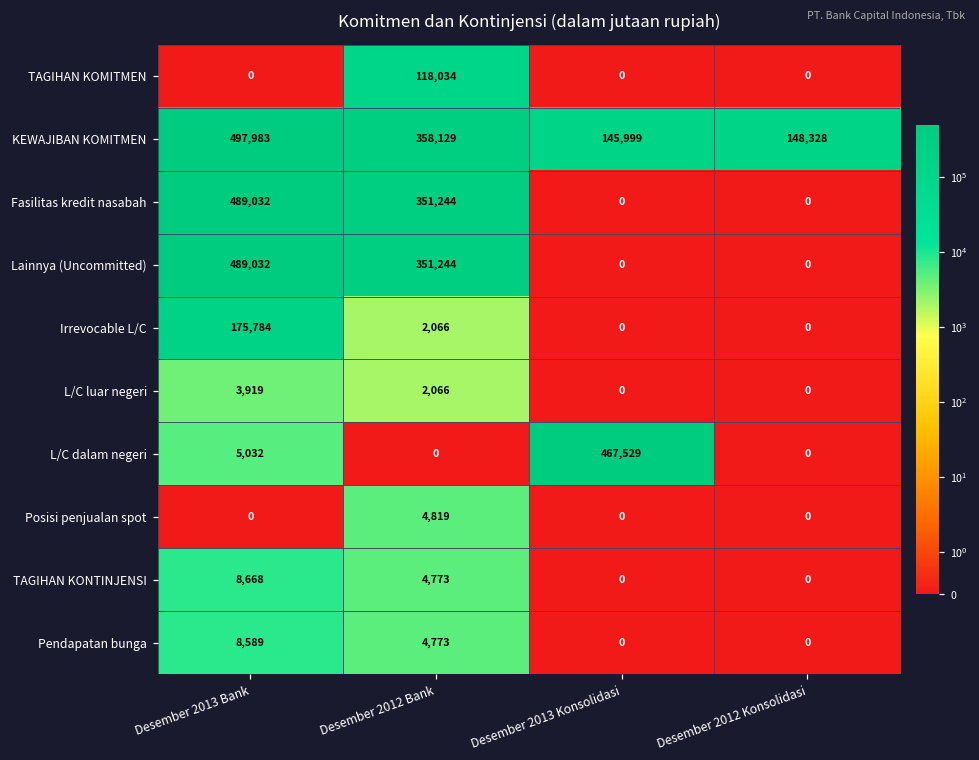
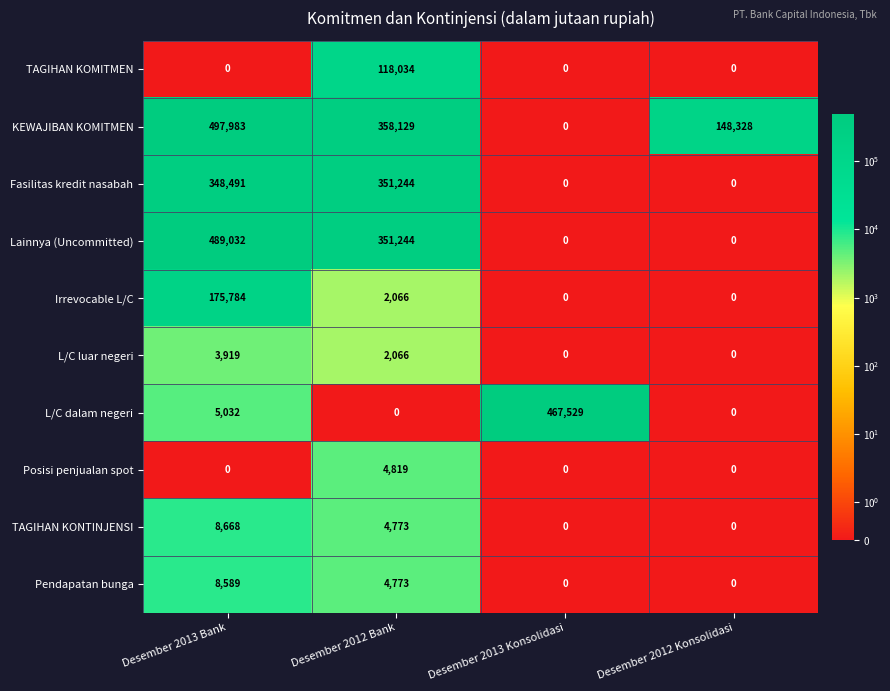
KEWAJIBAN KOMITMEN, Desember 2013 Konsolidasi: 145,999 -> 0
Fasilitas kredit nasabah, Desember 2013 Bank: 489,032 -> 348,491
